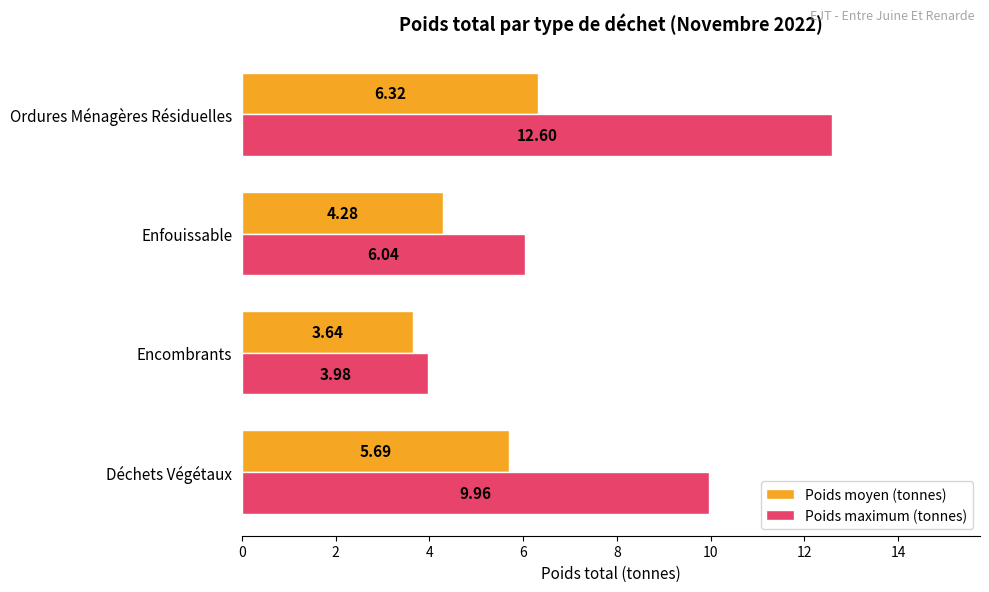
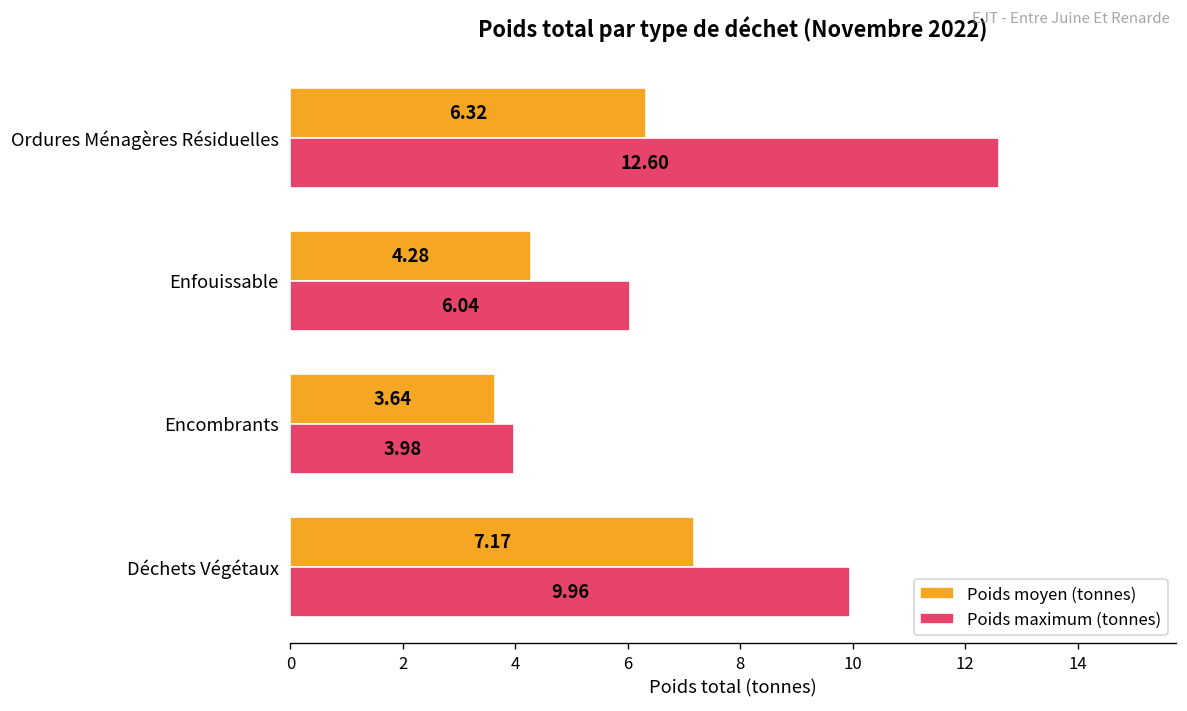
Poids moyen (tonnes), Déchets Végétaux: 5.69 -> 7.17
